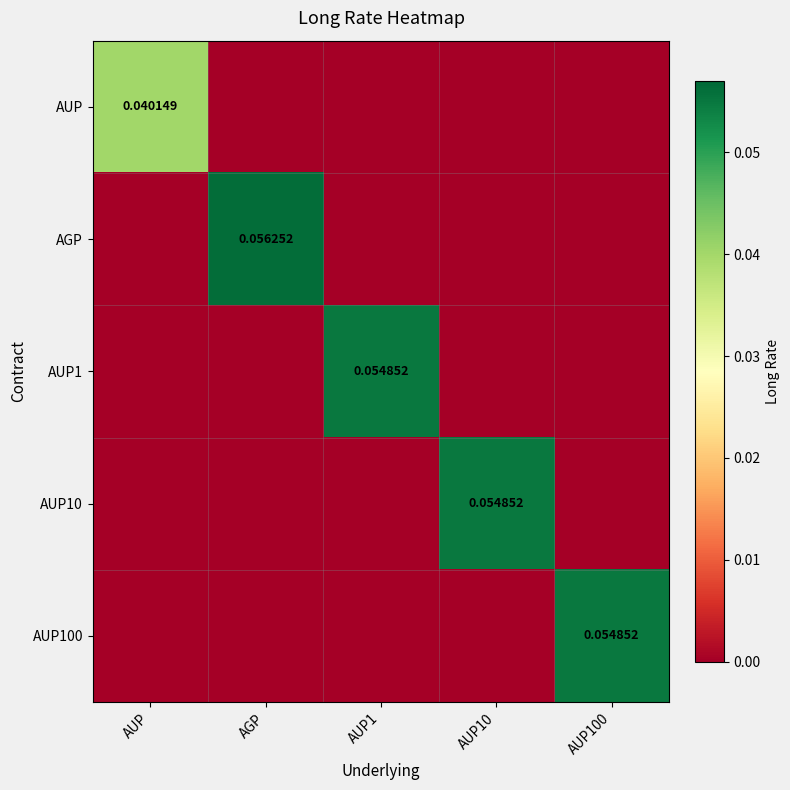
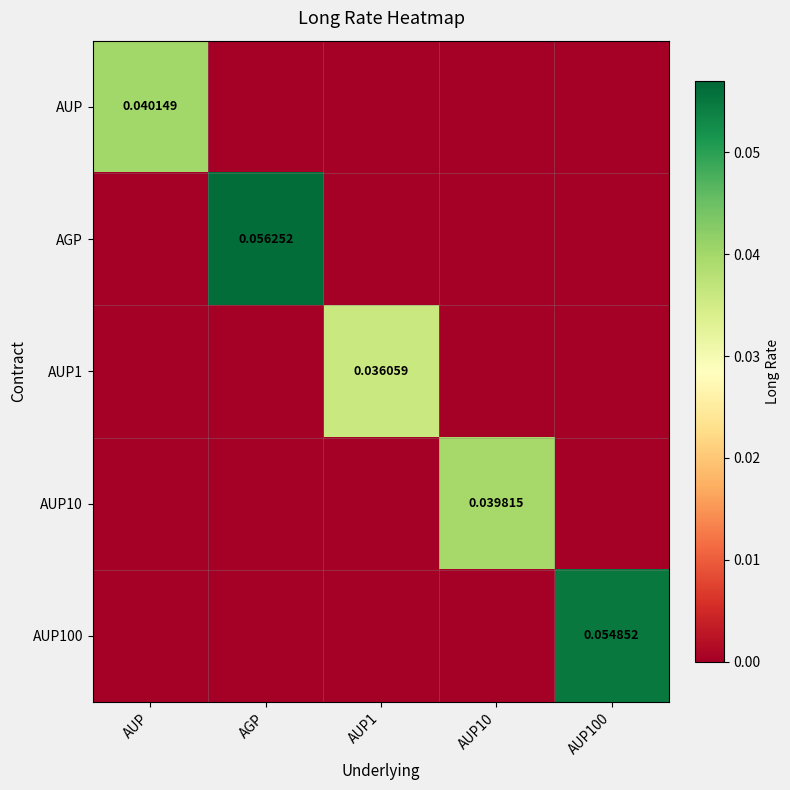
AUP1, AUP1: 0.054852 -> 0.036059
AUP10, AUP10: 0.054852 -> 0.039815
